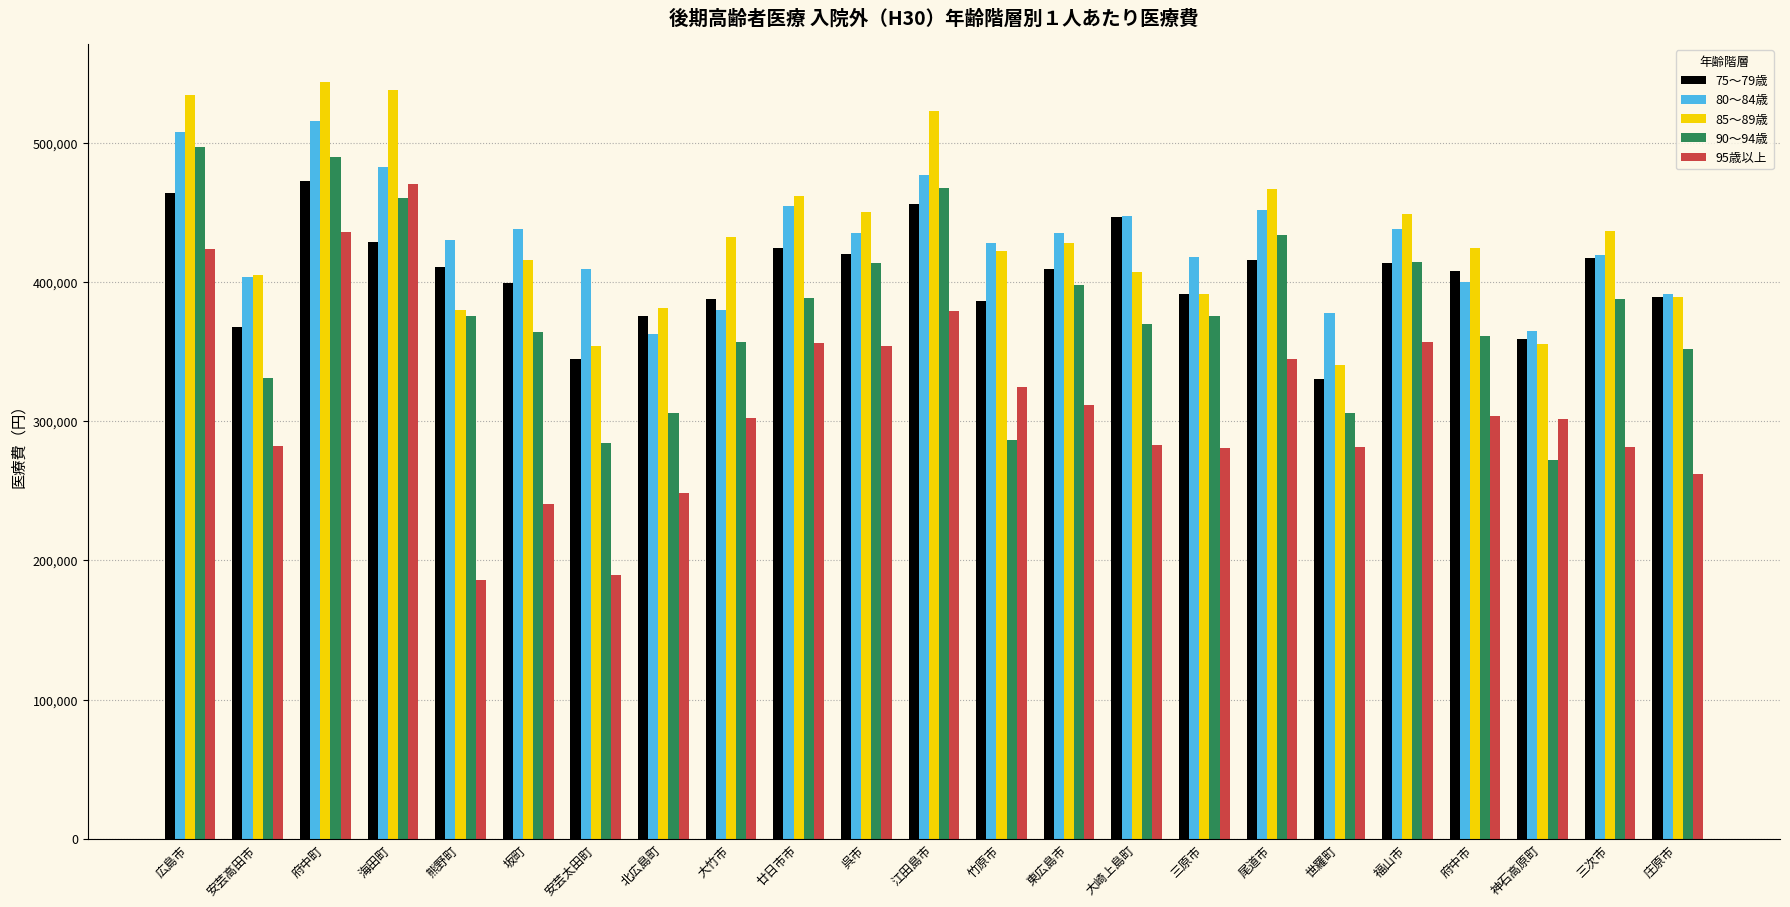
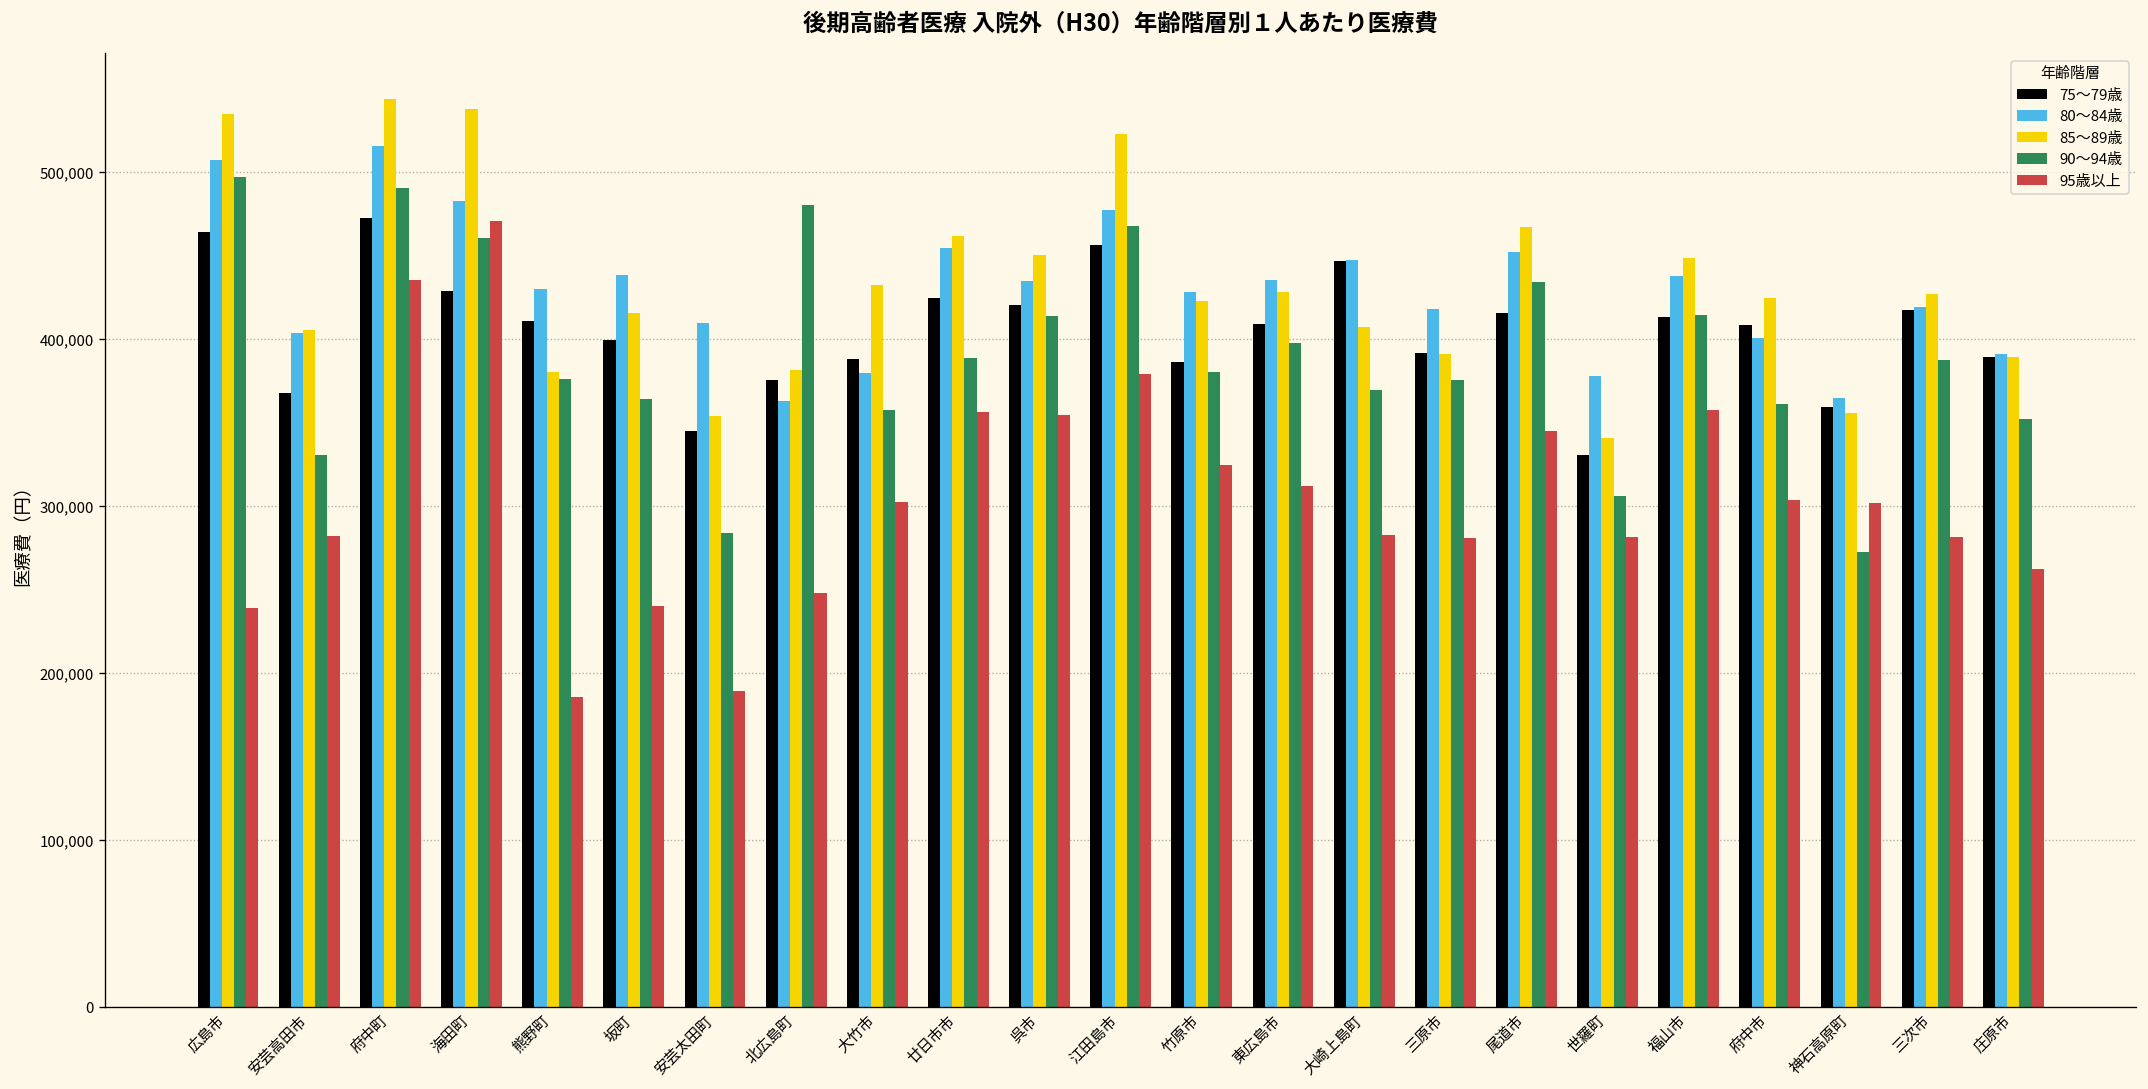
95歳以上, 広島市: 424,000 -> 239,000
90～94歳, 北広島町: 306,000 -> 480,000
90～94歳, 竹原市: 286,000 -> 380,000
85～89歳, 三次市: 437,000 -> 427,000
